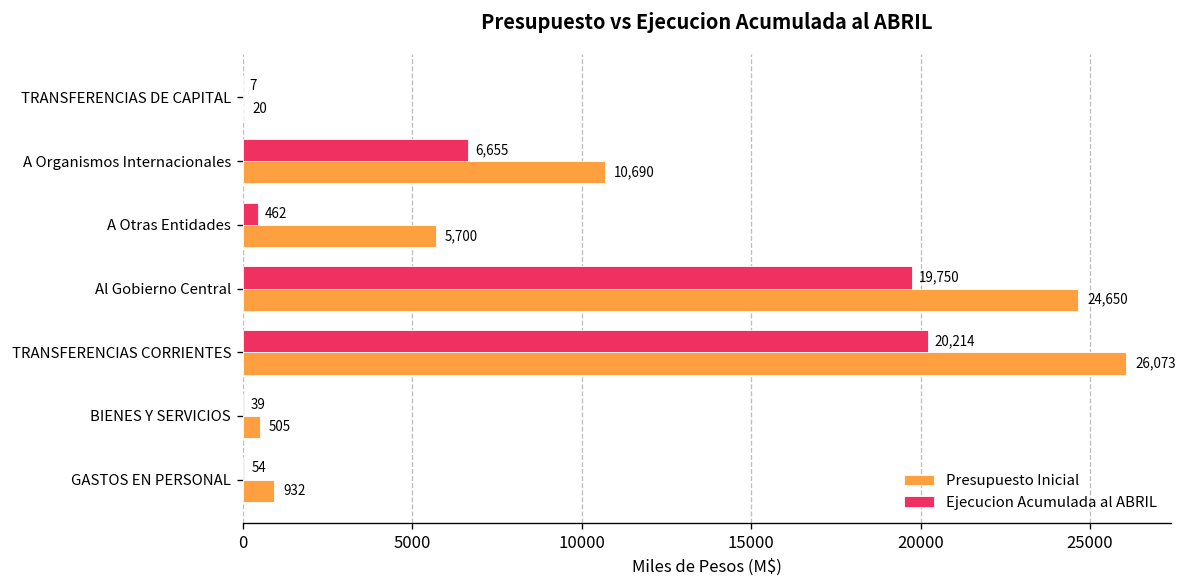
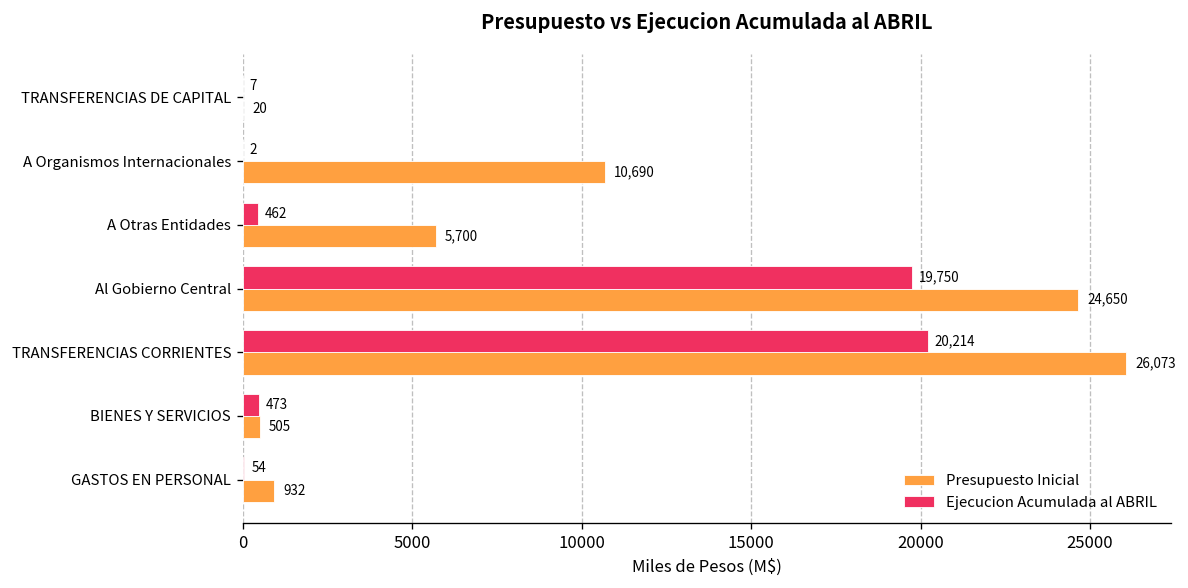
Ejecucion Acumulada al ABRIL, A Organismos Internacionales: 6,655 -> 2
Ejecucion Acumulada al ABRIL, BIENES Y SERVICIOS: 39 -> 473
